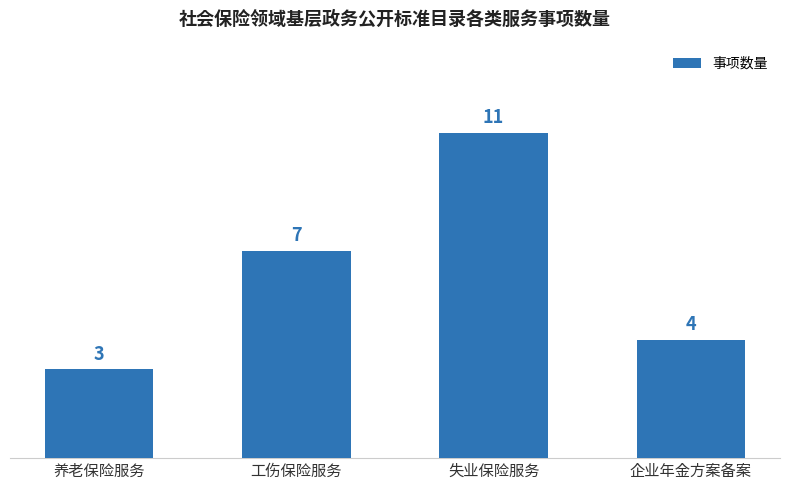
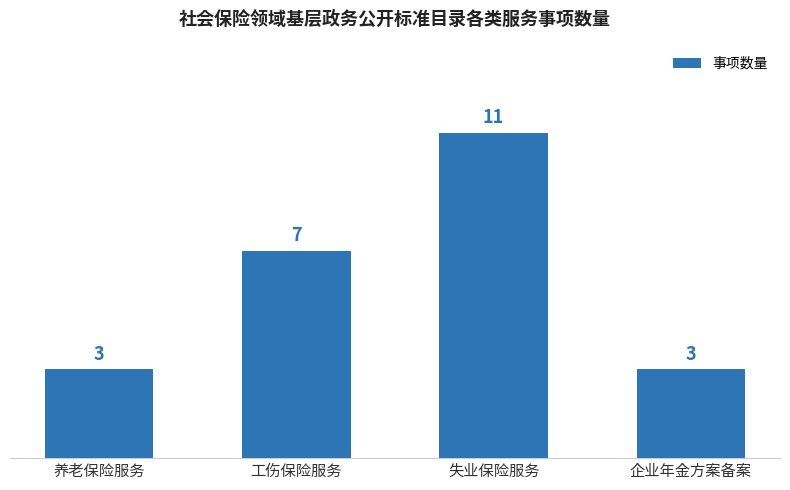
企业年金方案备案: 4 -> 3
